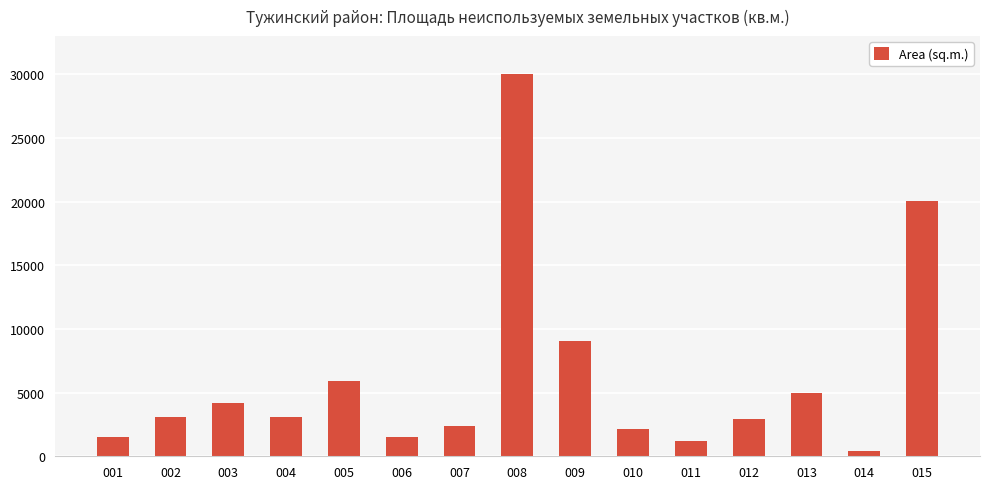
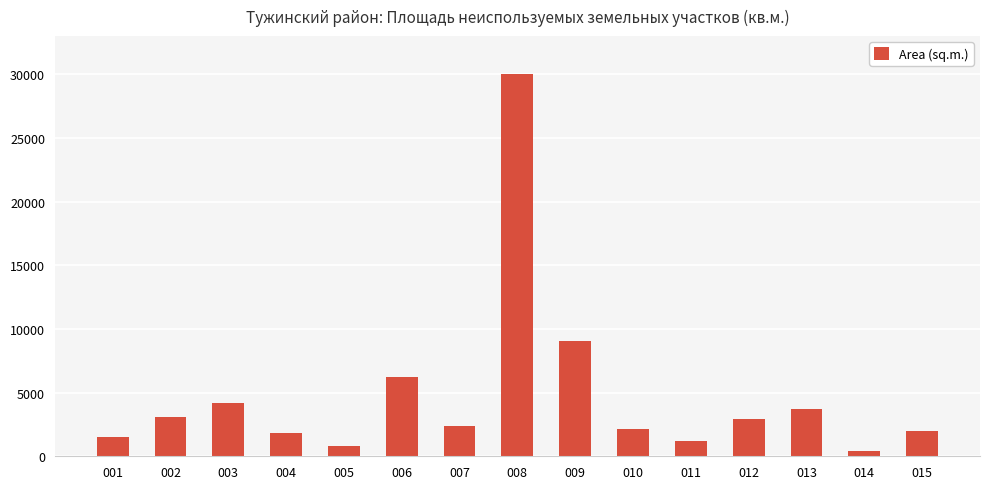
004: 3100 -> 1800
005: 5900 -> 800
006: 1500 -> 6200
013: 5000 -> 3800
015: 20100 -> 2000
